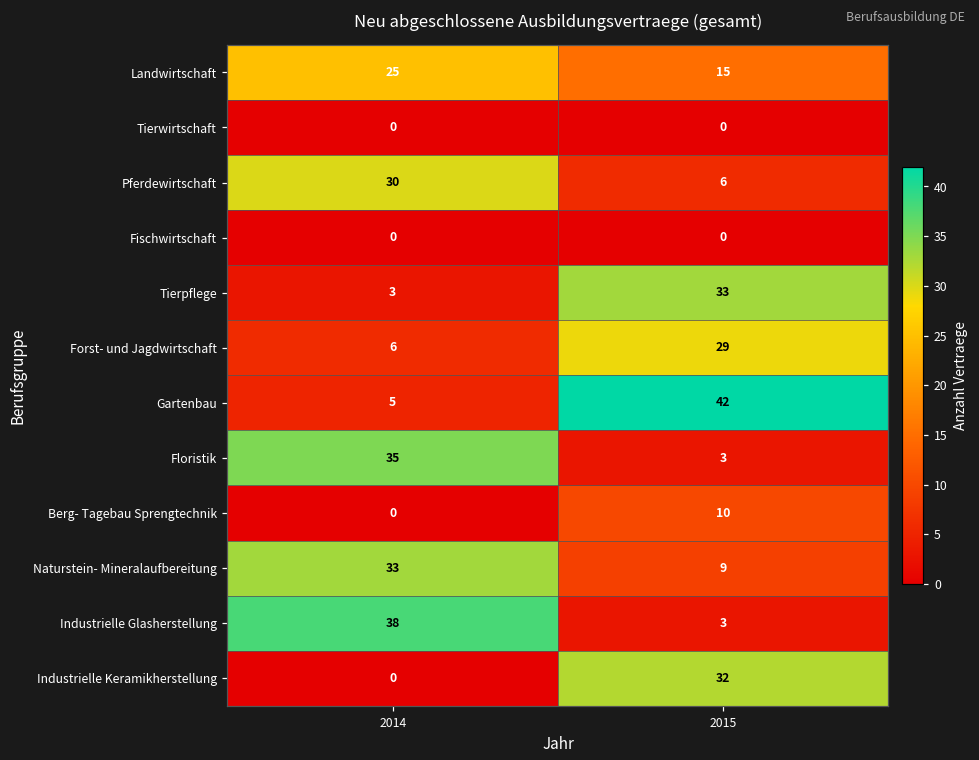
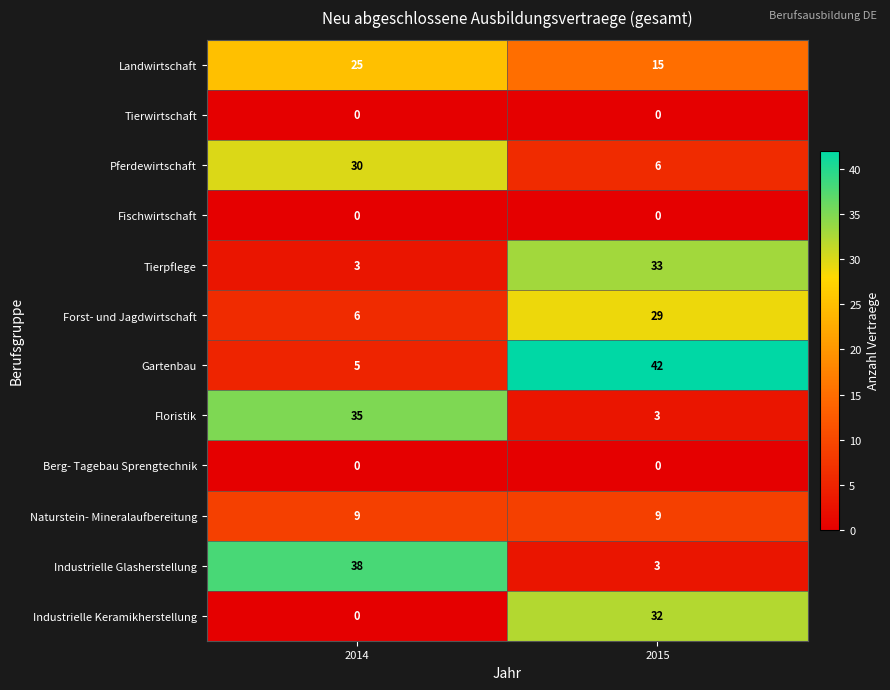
Berg- Tagebau Sprengtechnik, 2015: 10 -> 0
Naturstein- Mineralaufbereitung, 2014: 33 -> 9
